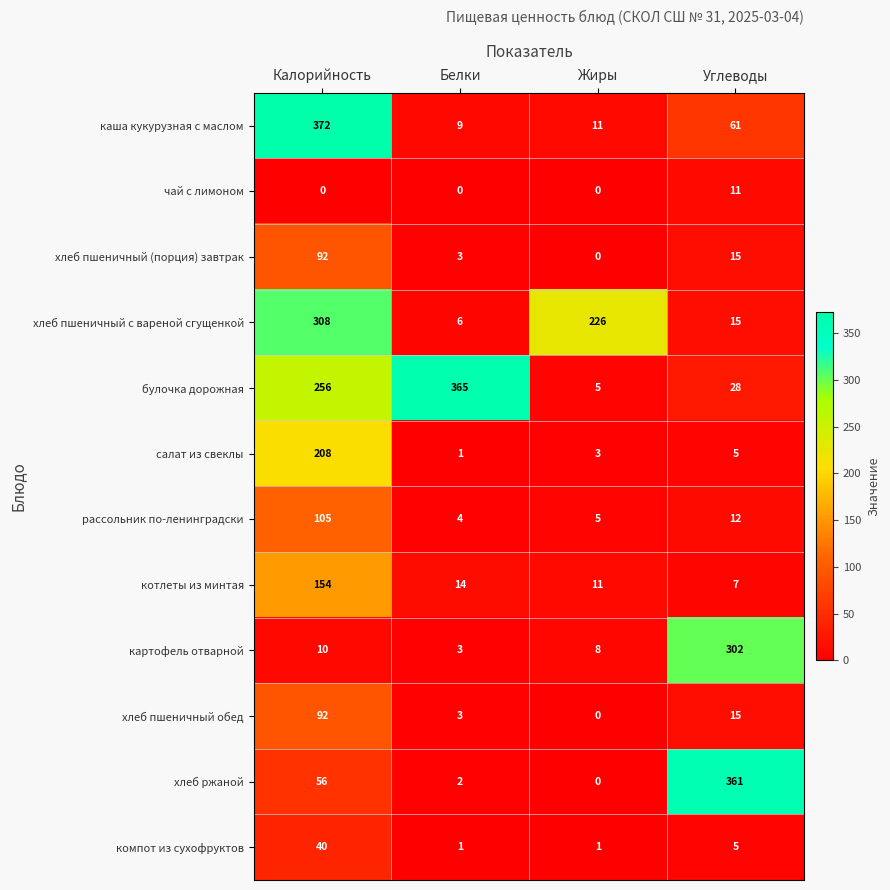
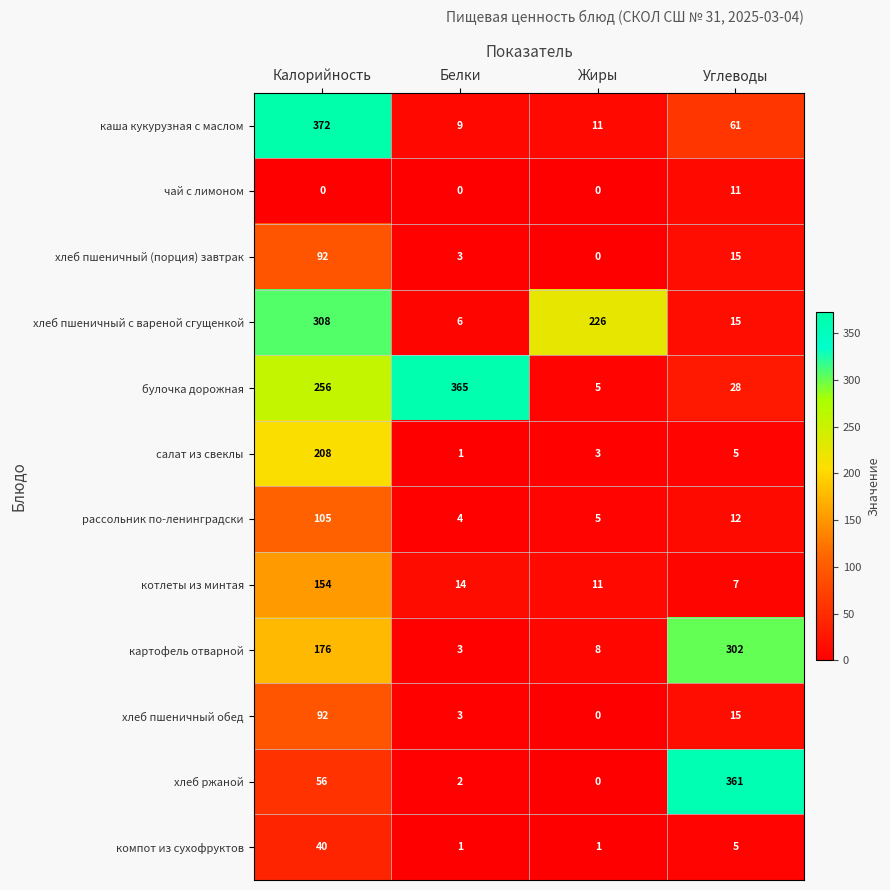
картофель отварной, Калорийность: 10 -> 176
